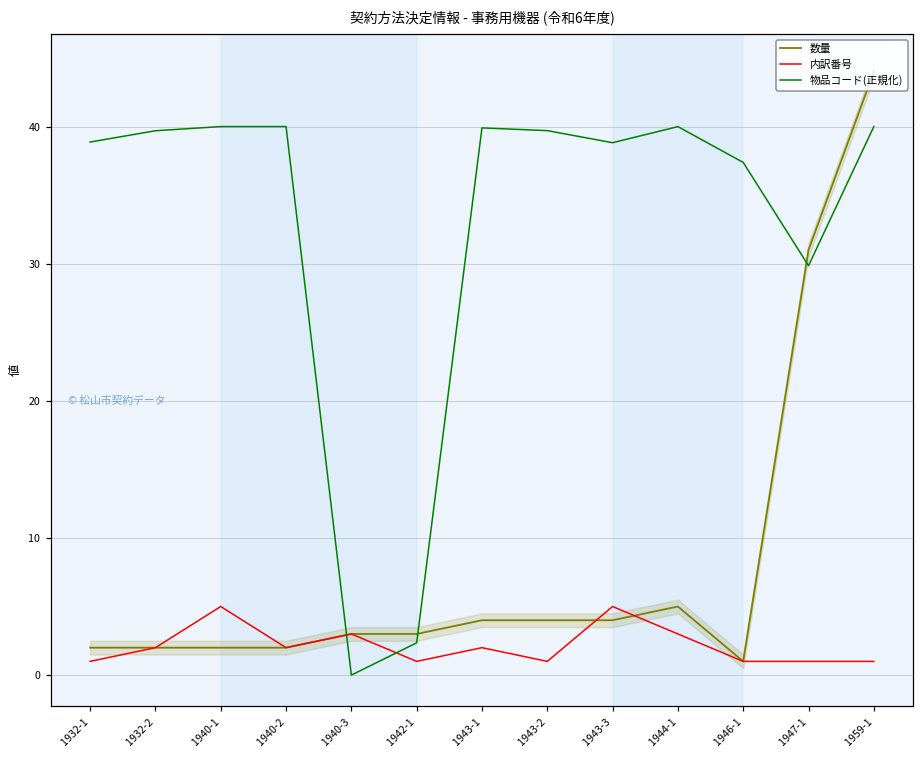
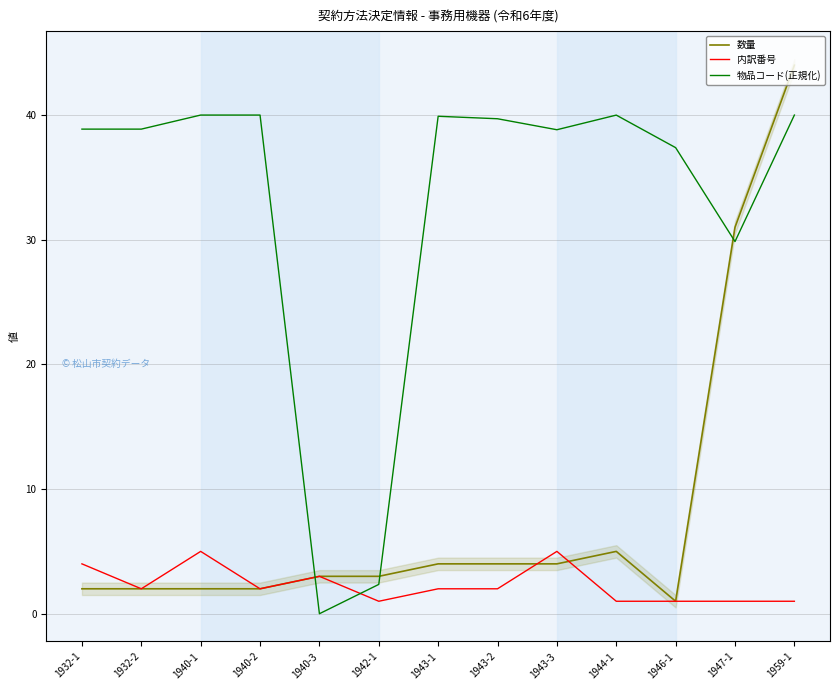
内訳番号, 1932-1: 1 -> 4
物品コード(正規化), 1932-2: 39.7 -> 38.9
内訳番号, 1943-2: 1 -> 2
内訳番号, 1944-1: 3 -> 1
